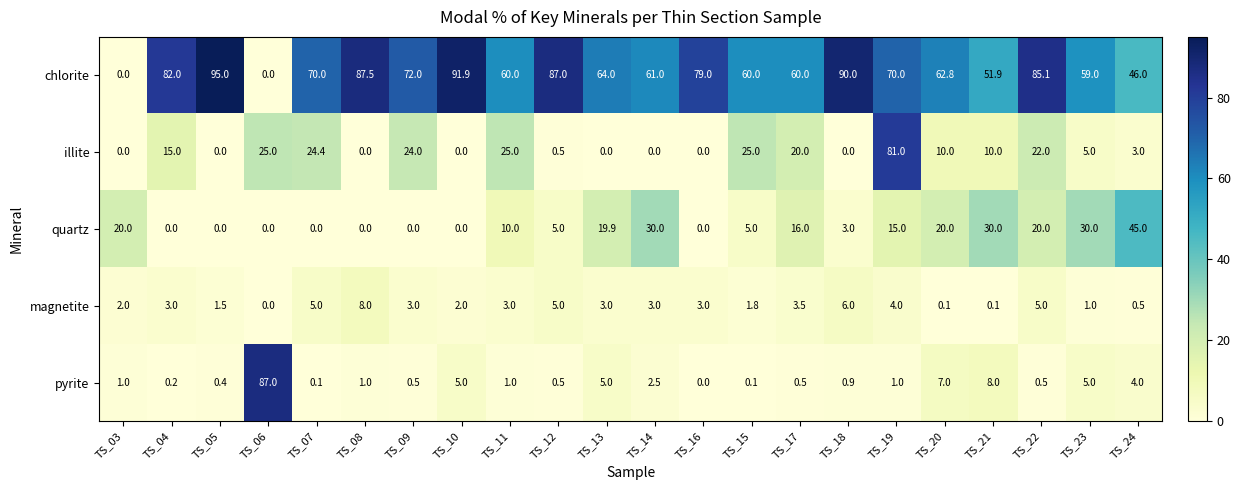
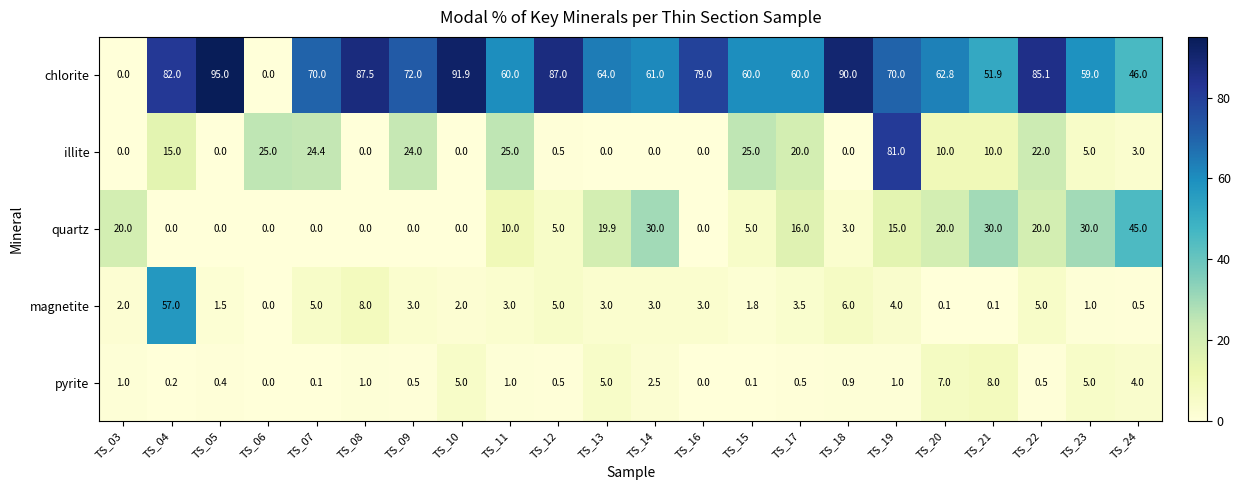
magnetite, TS_04: 3.0 -> 57.0
pyrite, TS_06: 87.0 -> 0.0
